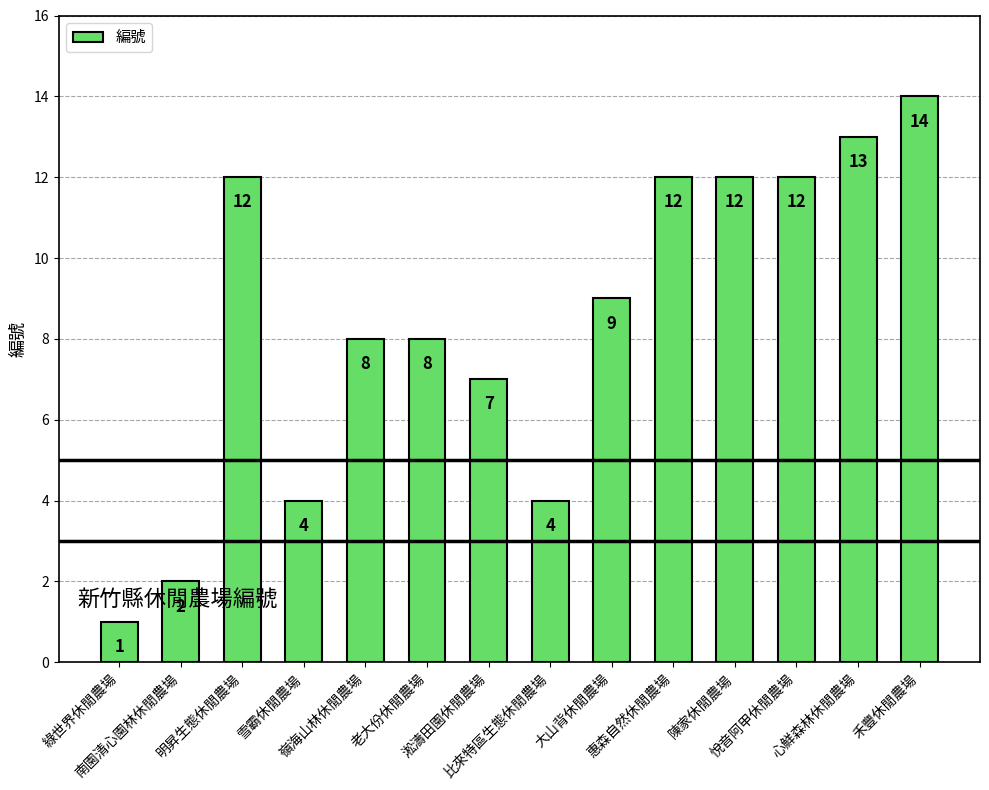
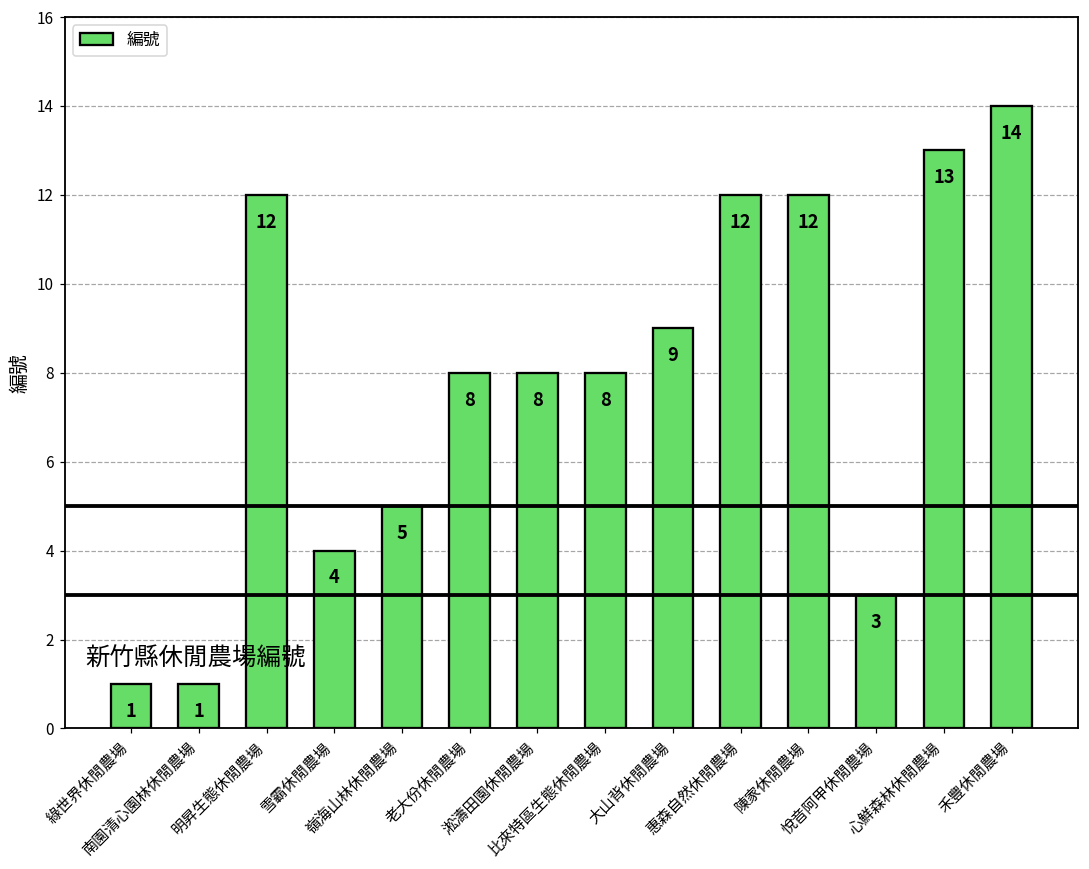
南園清心園林休閒農場: 2 -> 1
嶺海山林休閒農場: 8 -> 5
淞濤田園休閒農場: 7 -> 8
比來特區生態休閒農場: 4 -> 8
悅音阿甲休閒農場: 12 -> 3
